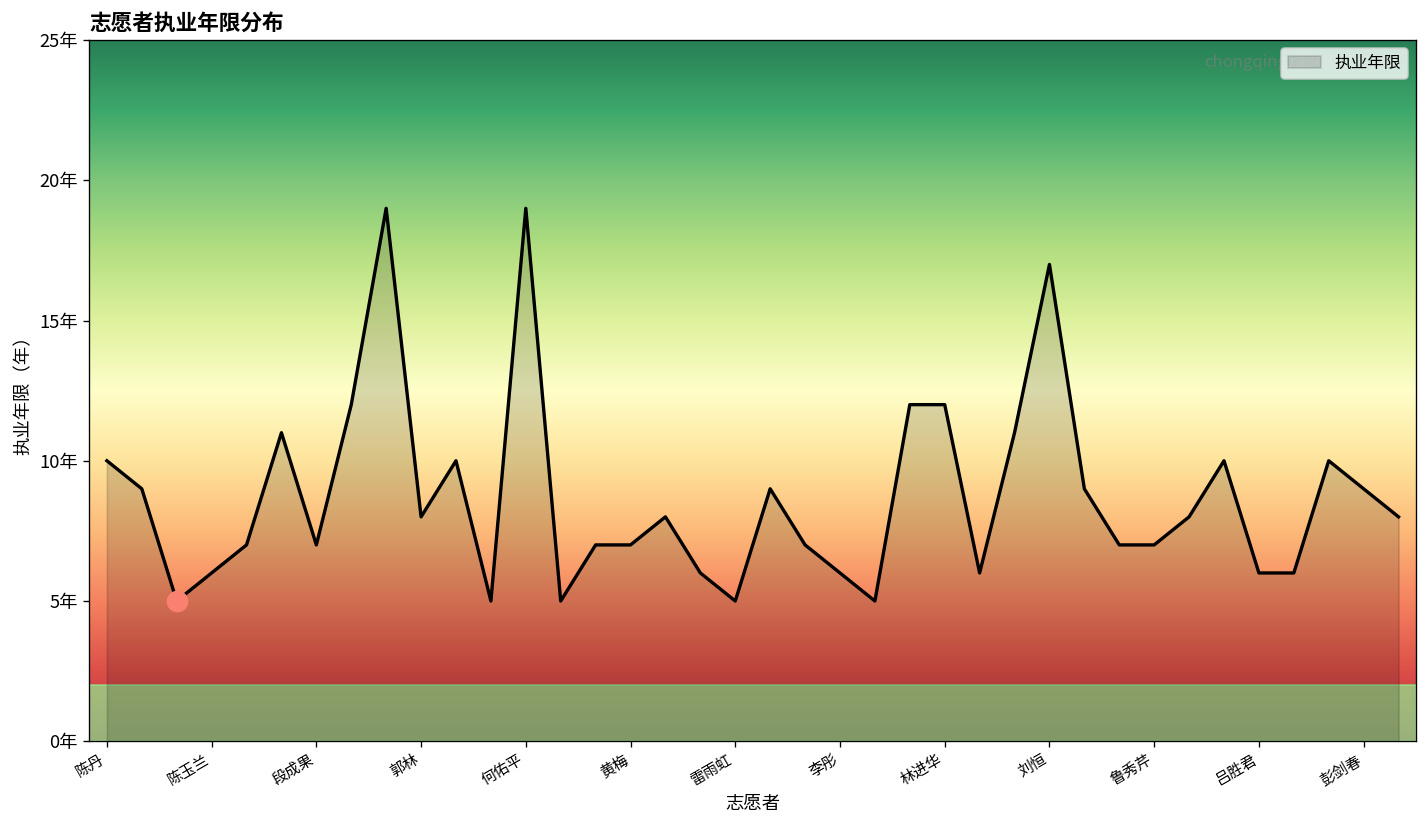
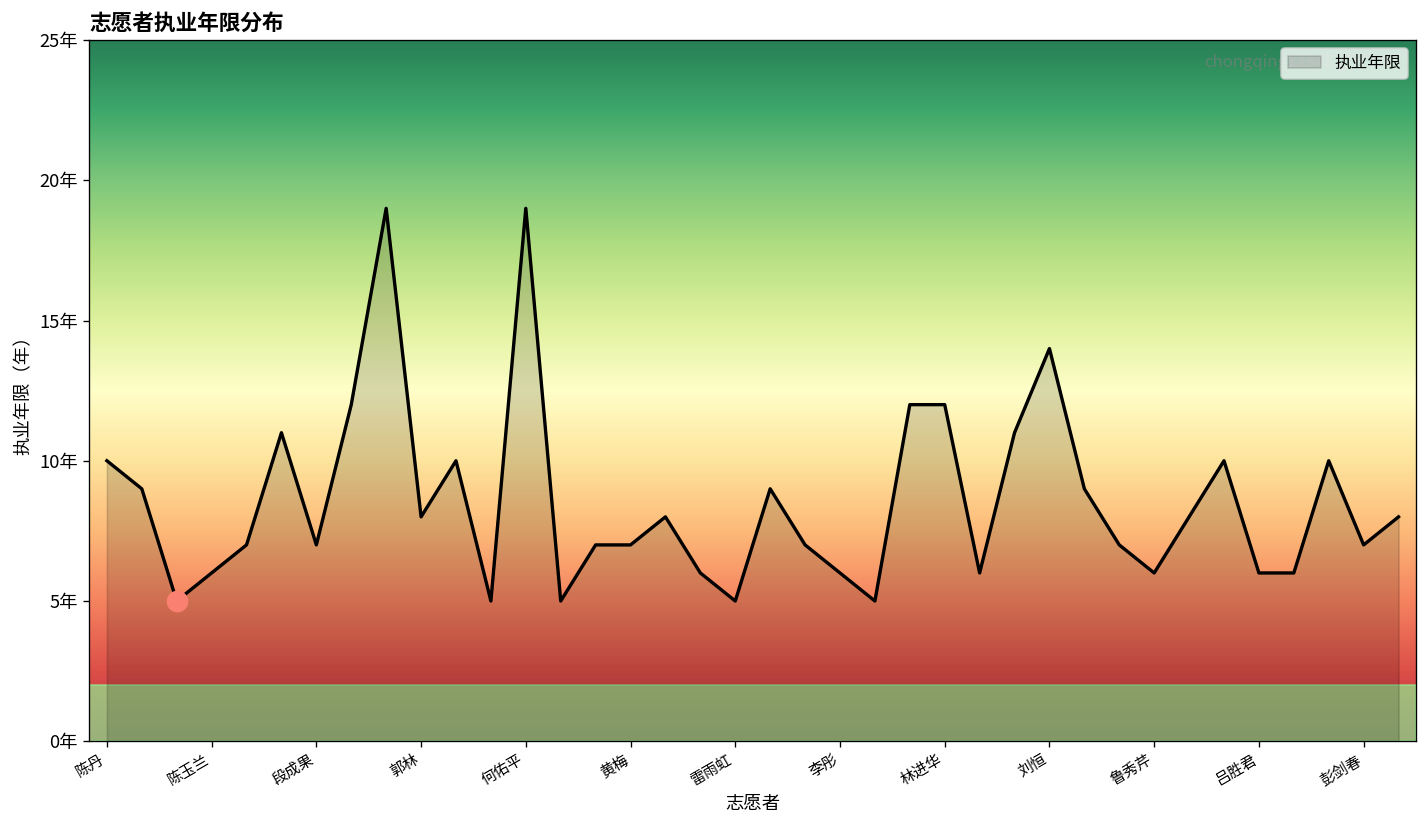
执业年限, 刘恒: 17年 -> 14年
执业年限, 鲁秀芹: 7年 -> 6年
执业年限, 彭剑春: 9年 -> 7年
